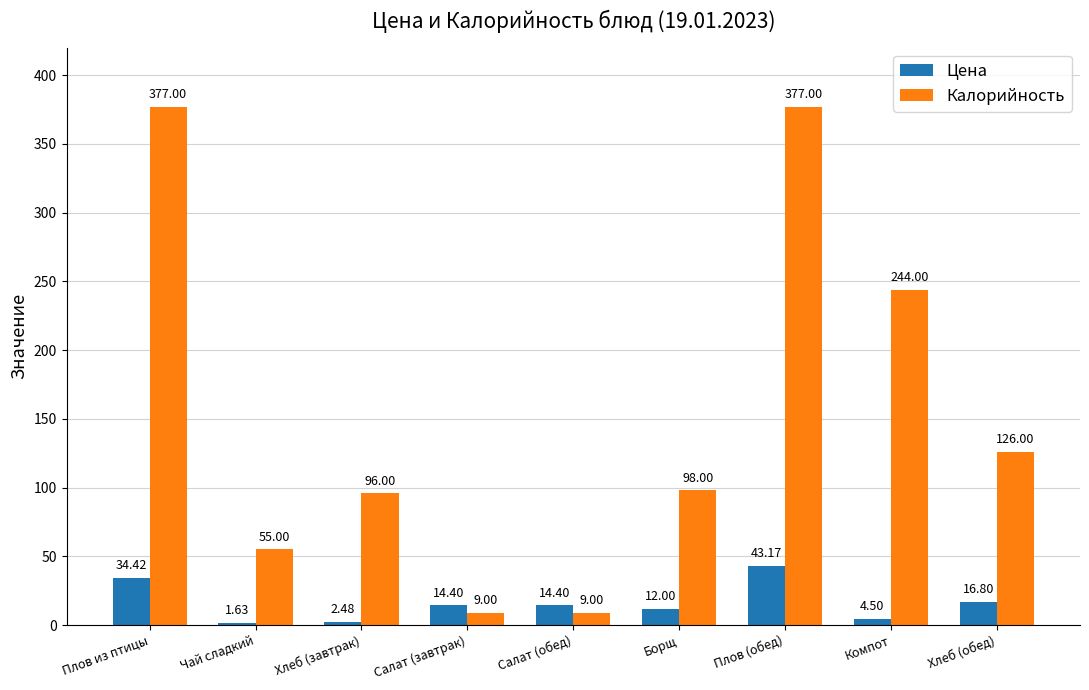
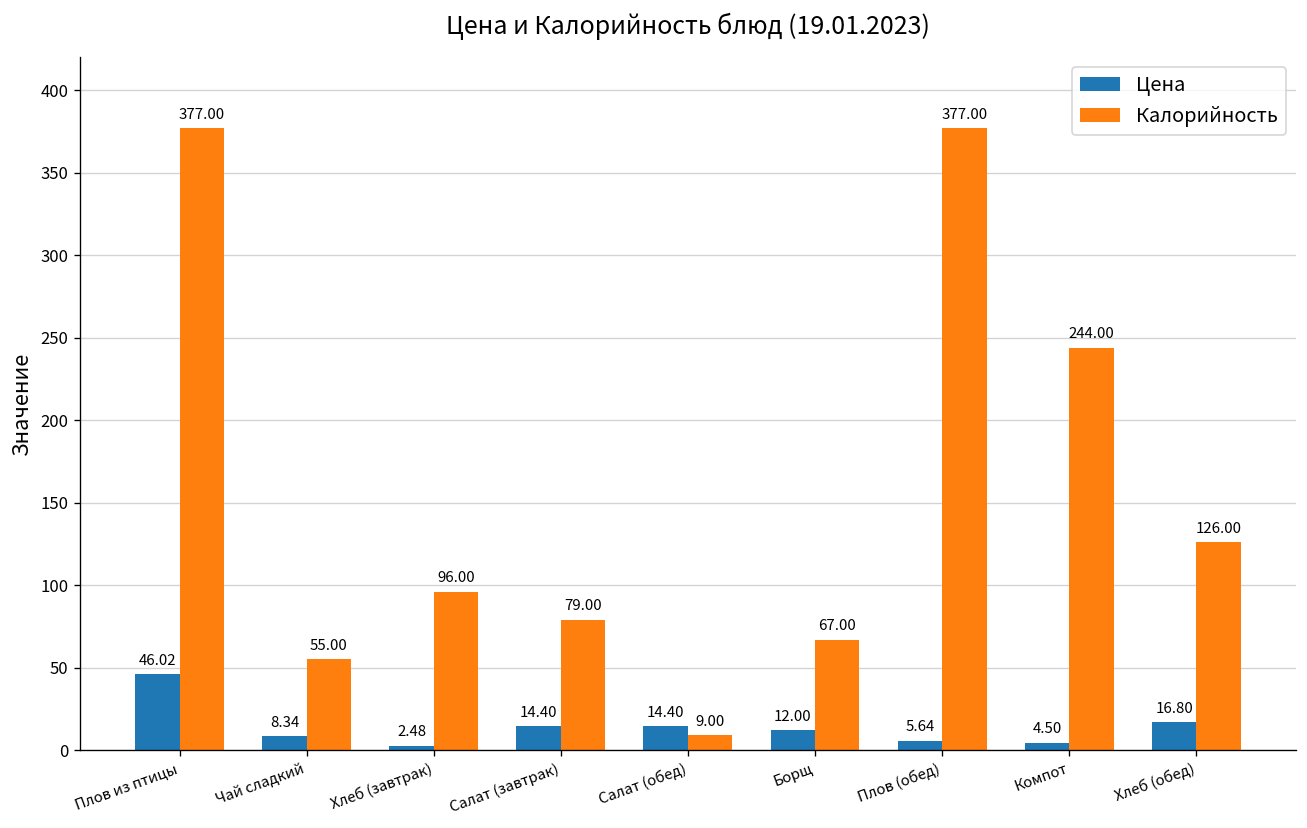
Цена, Плов из птицы: 34.42 -> 46.02
Цена, Чай сладкий: 1.63 -> 8.34
Калорийность, Салат (завтрак): 9.00 -> 79.00
Калорийность, Борщ: 98.00 -> 67.00
Цена, Плов (обед): 43.17 -> 5.64
